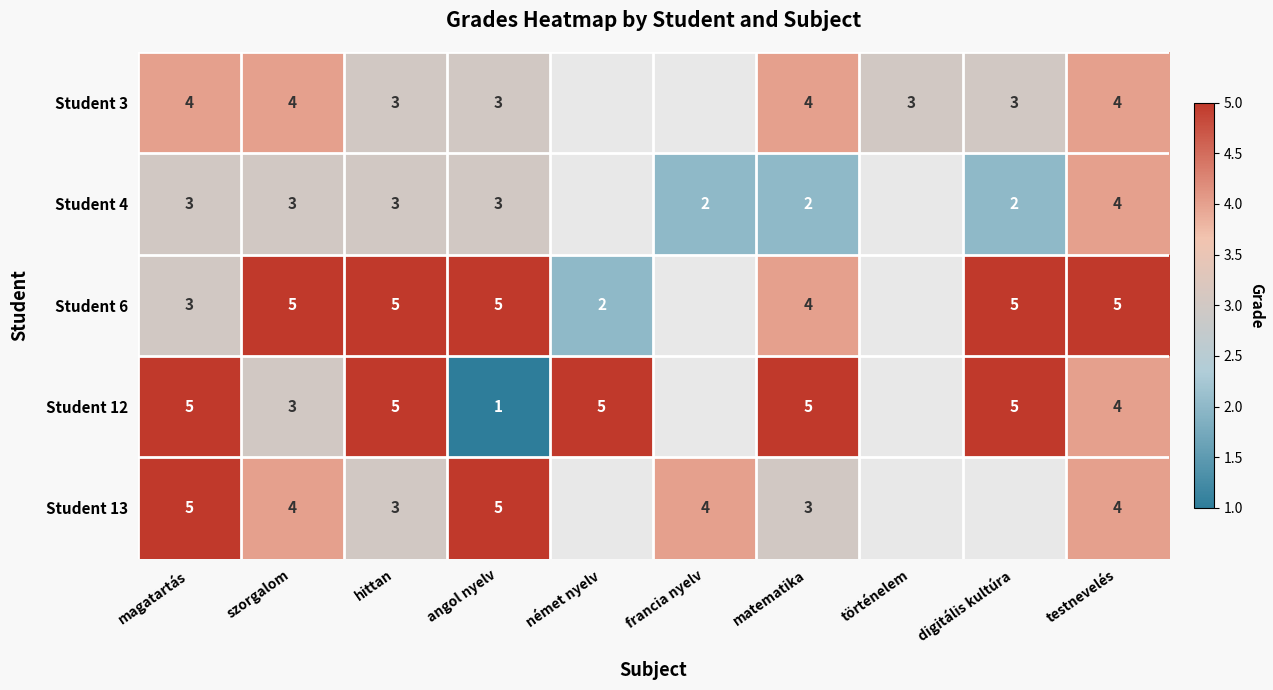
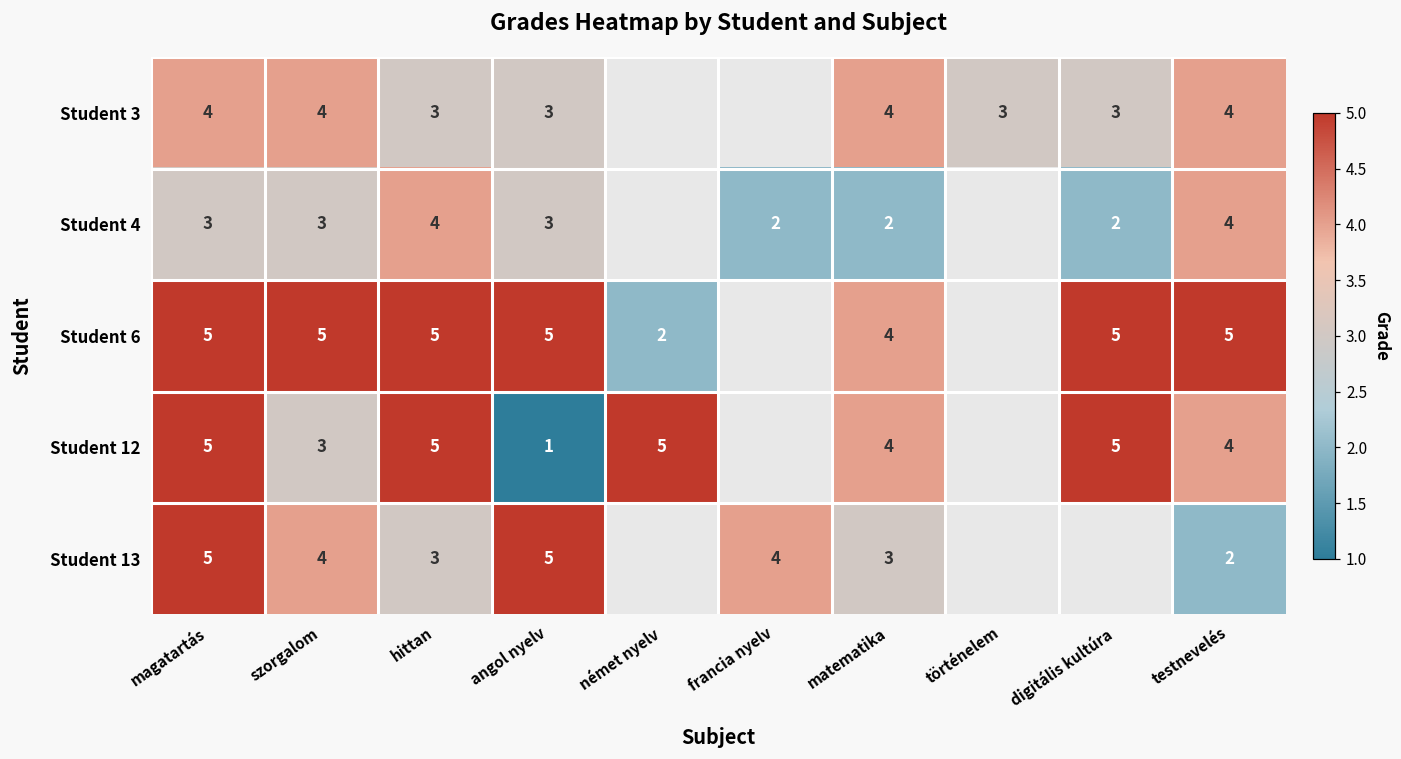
Student 4, hittan: 3 -> 4
Student 6, magatartás: 3 -> 5
Student 12, matematika: 5 -> 4
Student 13, testnevelés: 4 -> 2
